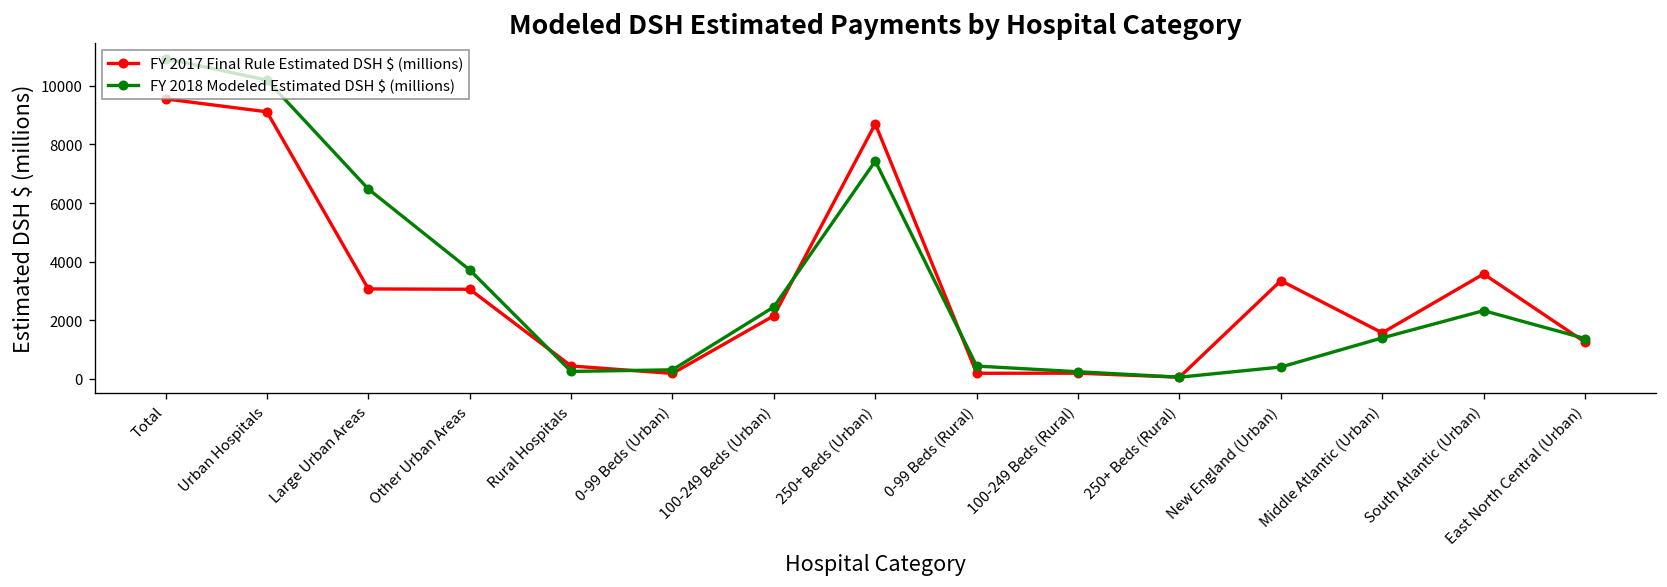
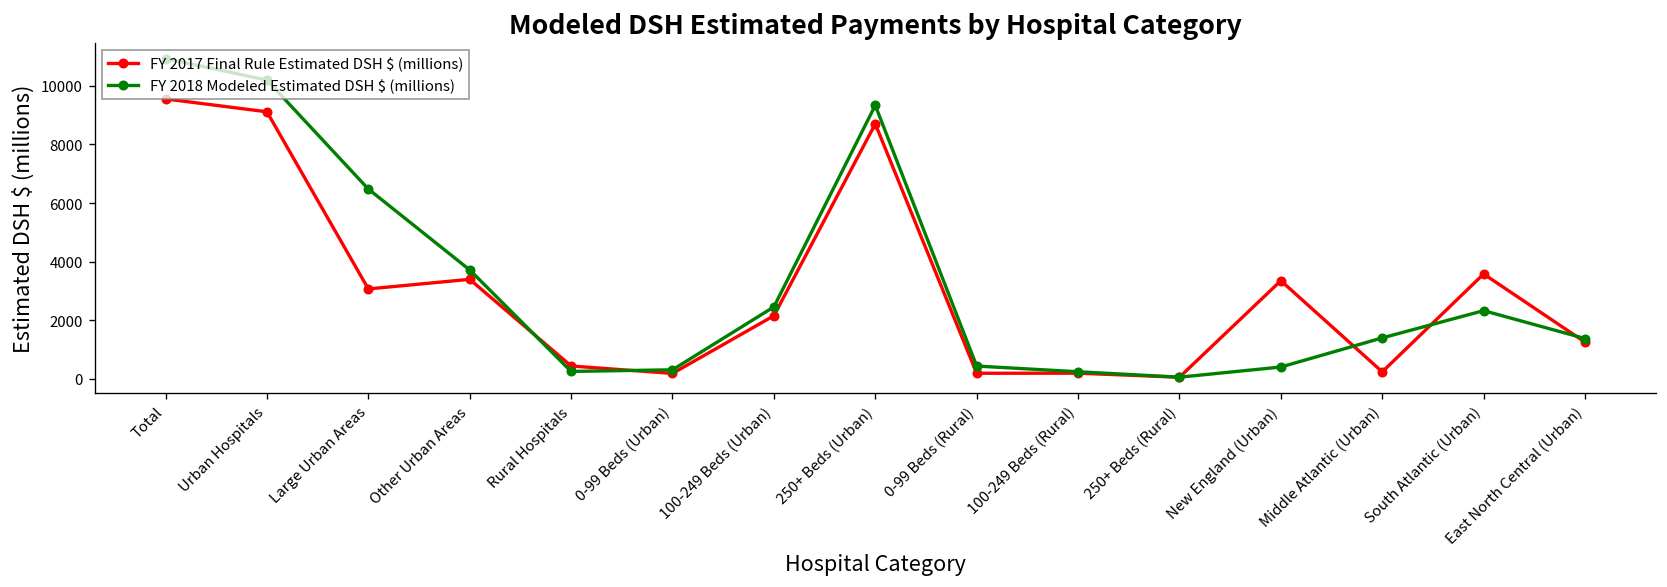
FY 2017 Final Rule Estimated DSH $ (millions), Other Urban Areas: 3100 -> 3400
FY 2018 Modeled Estimated DSH $ (millions), 250+ Beds (Urban): 7400 -> 9300
FY 2017 Final Rule Estimated DSH $ (millions), Middle Atlantic (Urban): 1600 -> 200
